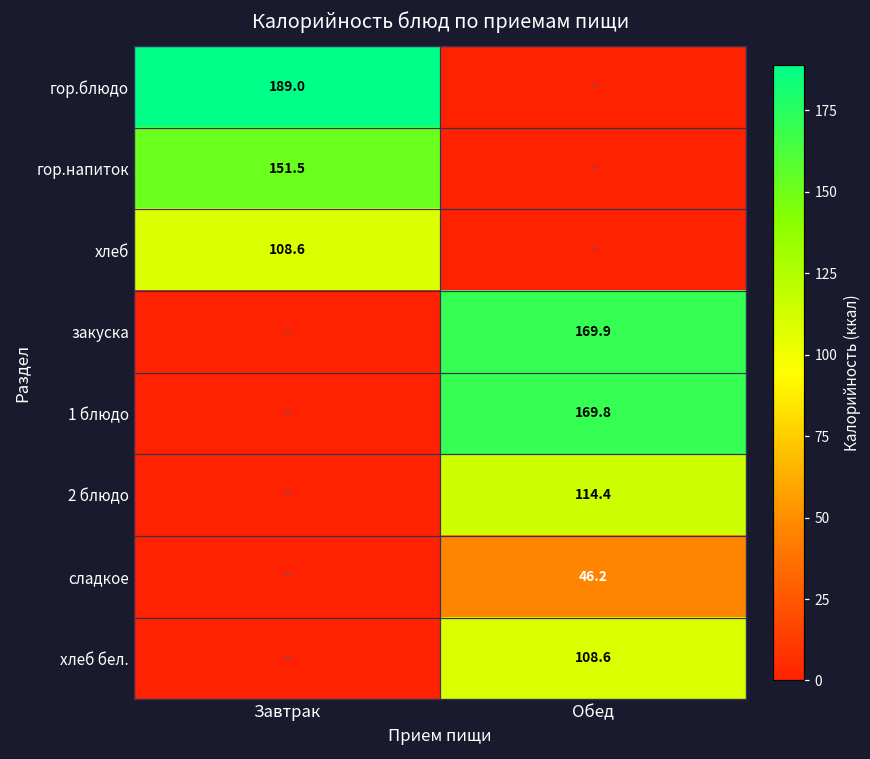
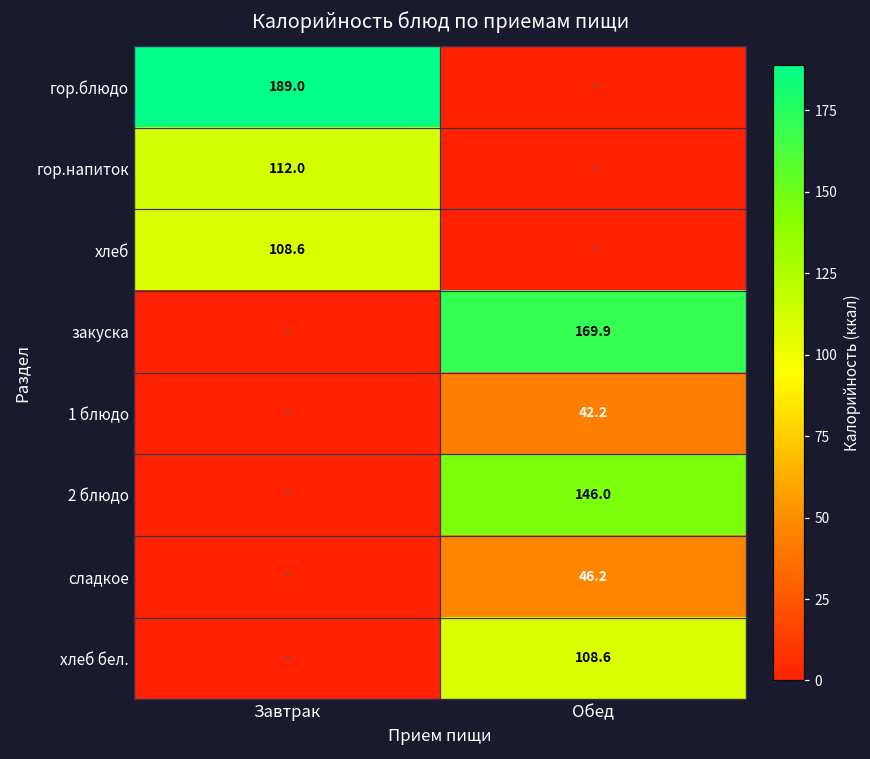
гор.напиток, Завтрак: 151.5 -> 112.0
1 блюдо, Обед: 169.8 -> 42.2
2 блюдо, Обед: 114.4 -> 146.0
